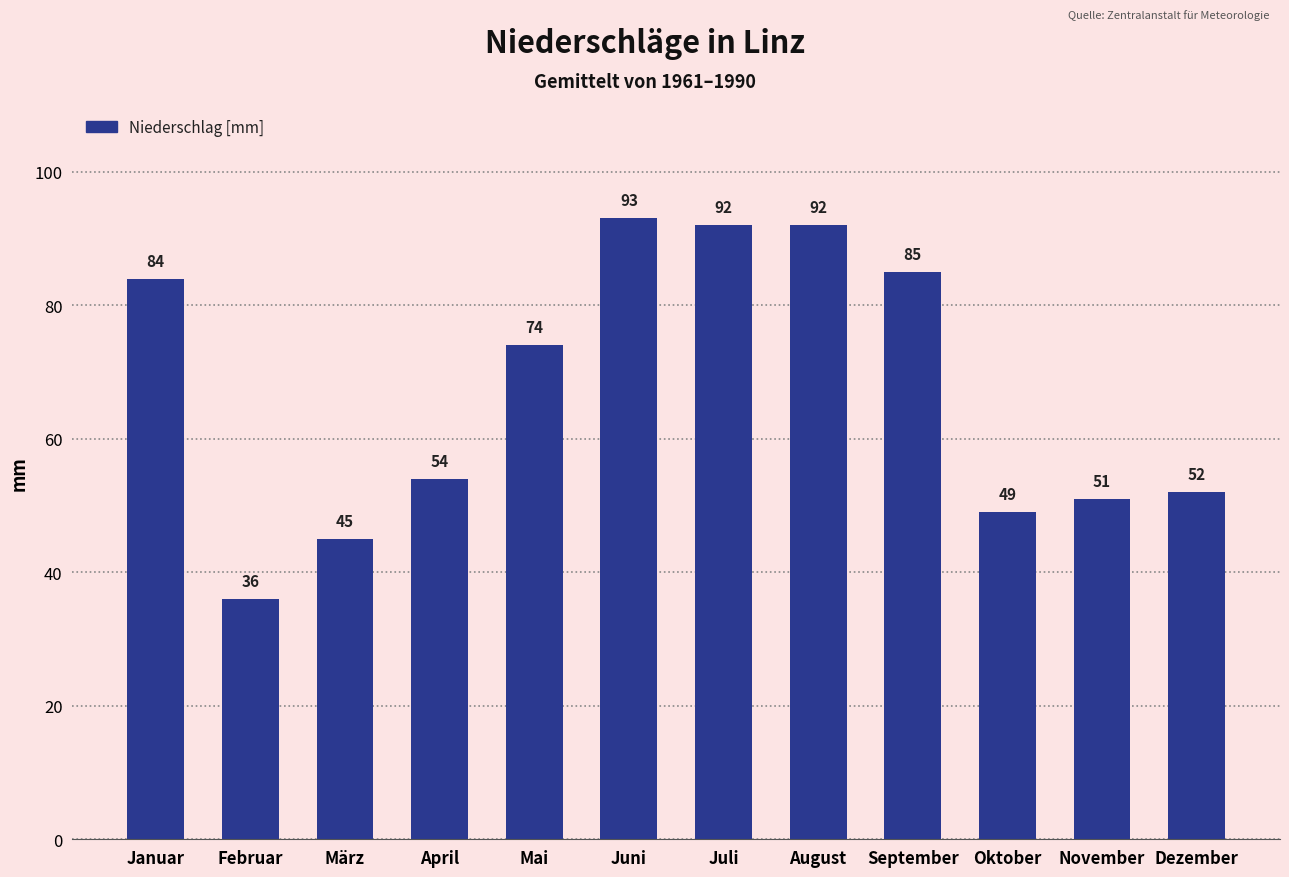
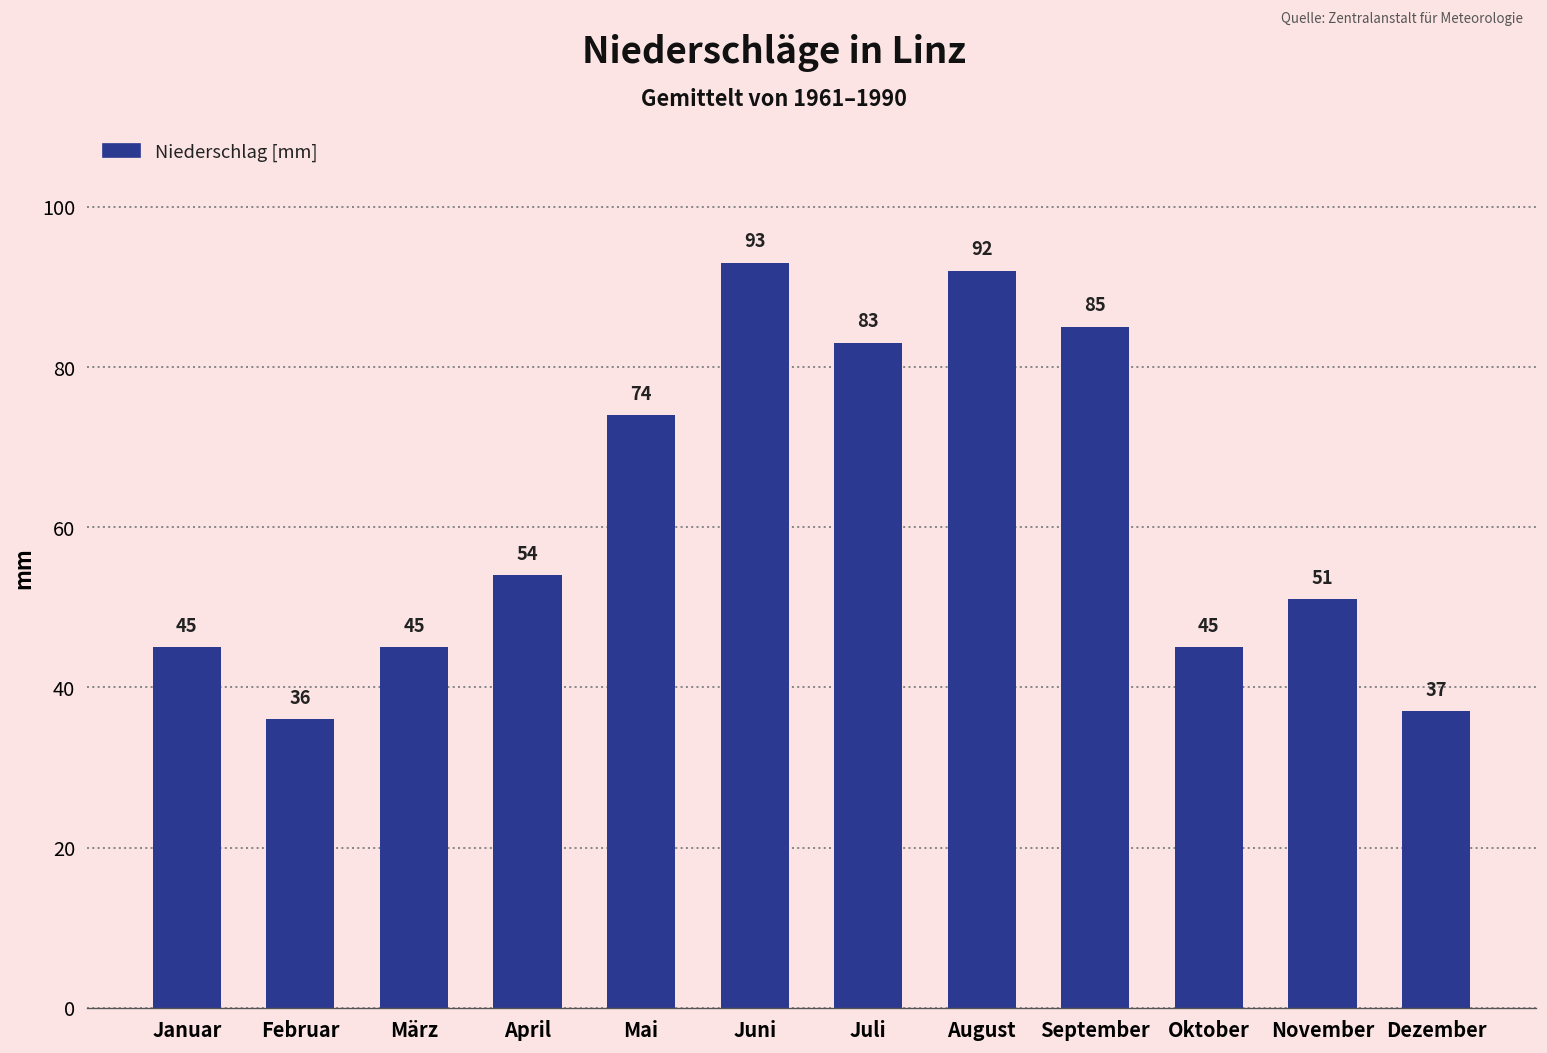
Januar: 84 -> 45
Juli: 92 -> 83
Oktober: 49 -> 45
Dezember: 52 -> 37
